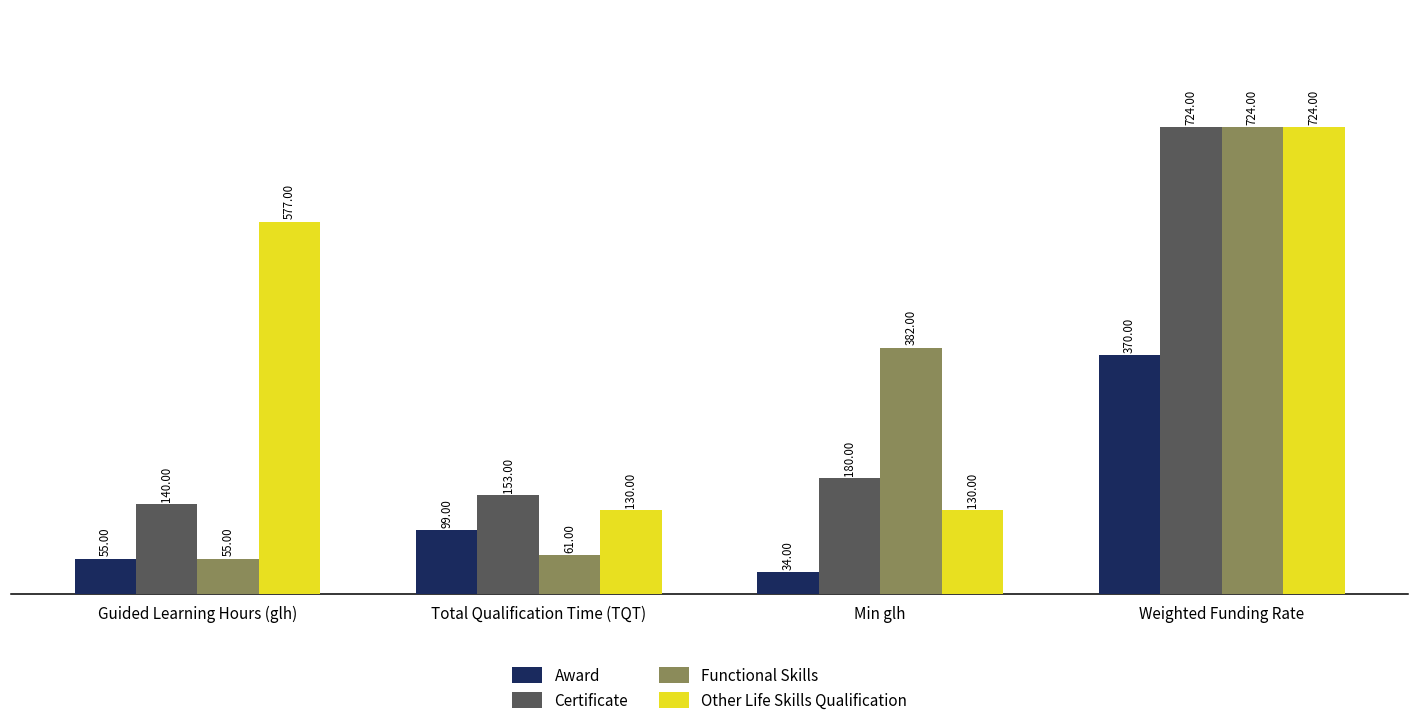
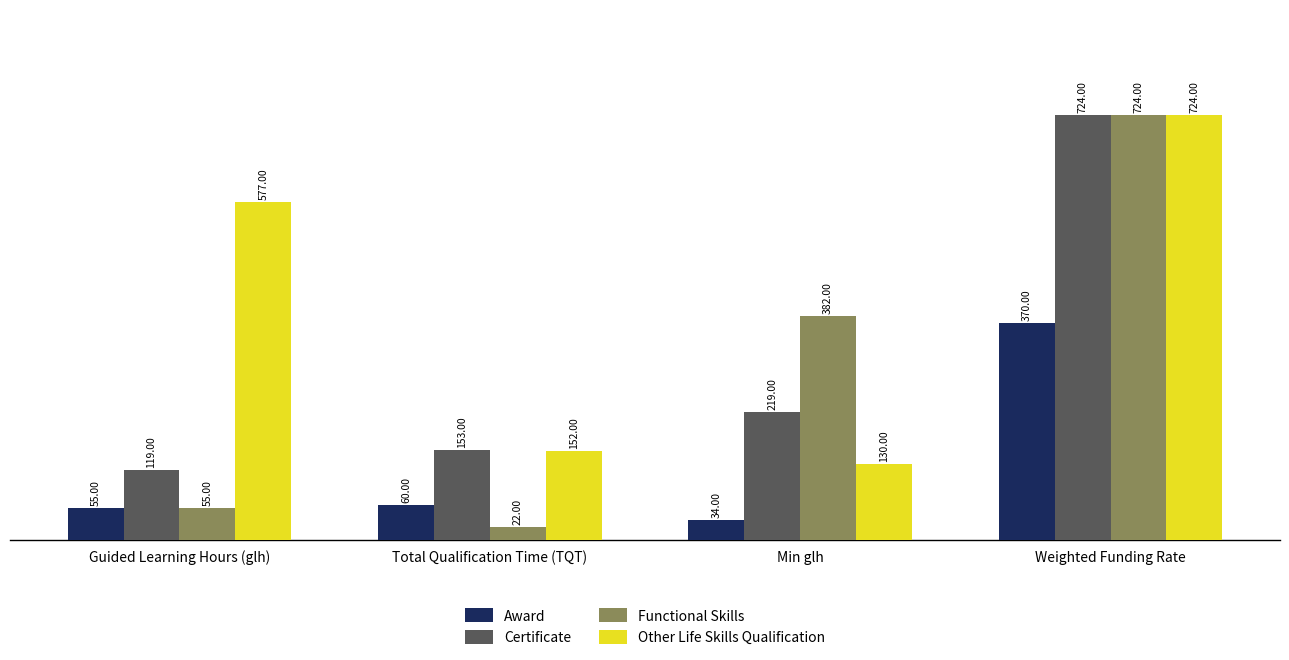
Certificate, Guided Learning Hours (glh): 140.00 -> 119.00
Award, Total Qualification Time (TQT): 99.00 -> 60.00
Functional Skills, Total Qualification Time (TQT): 61.00 -> 22.00
Other Life Skills Qualification, Total Qualification Time (TQT): 130.00 -> 152.00
Certificate, Min glh: 180.00 -> 219.00
